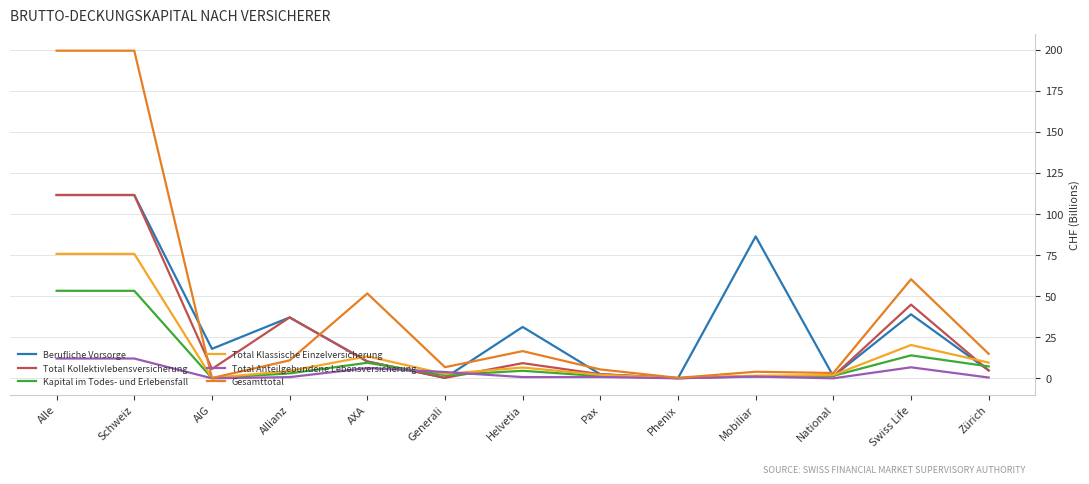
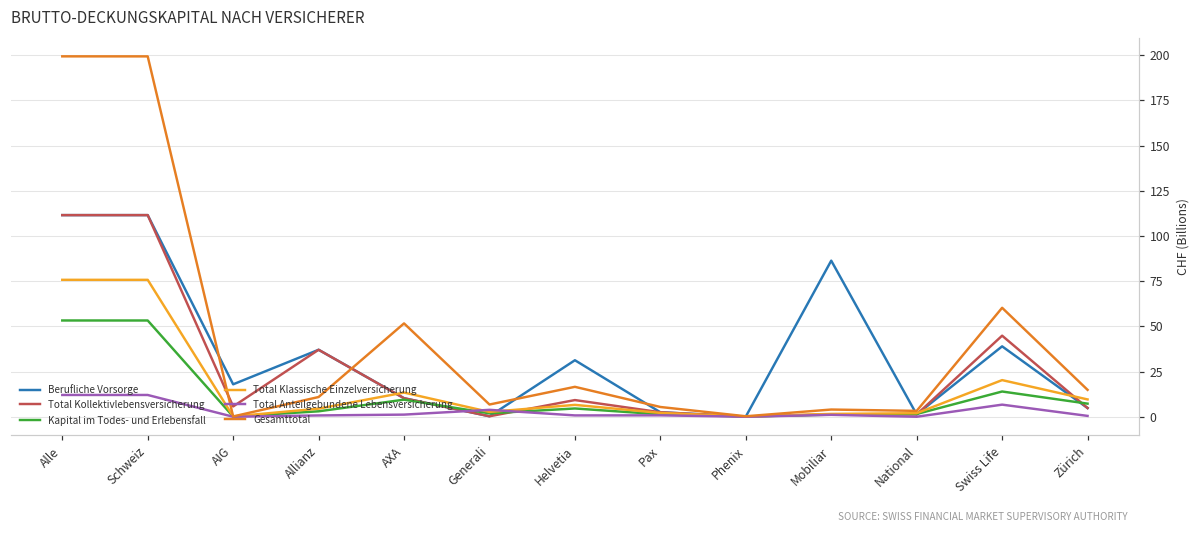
Total Anteilgebundene Lebensversicherung, AXA: 6 -> 1
